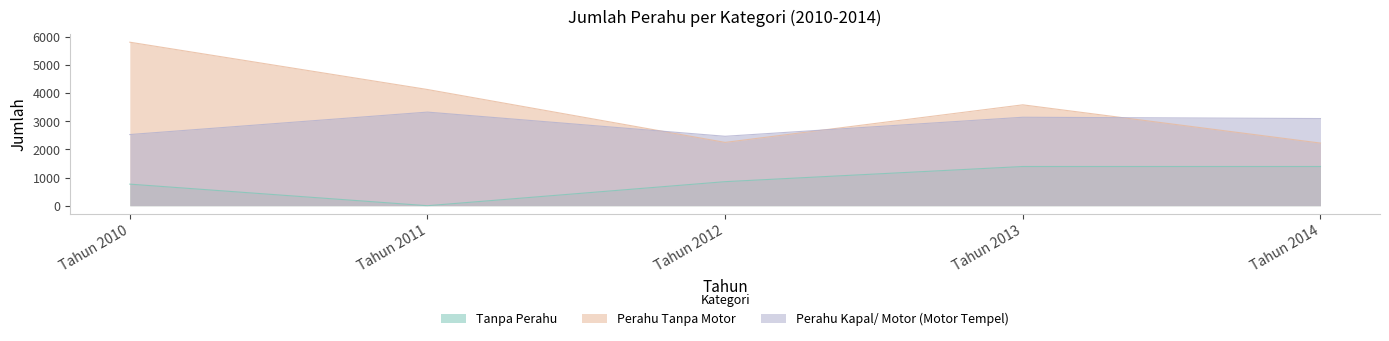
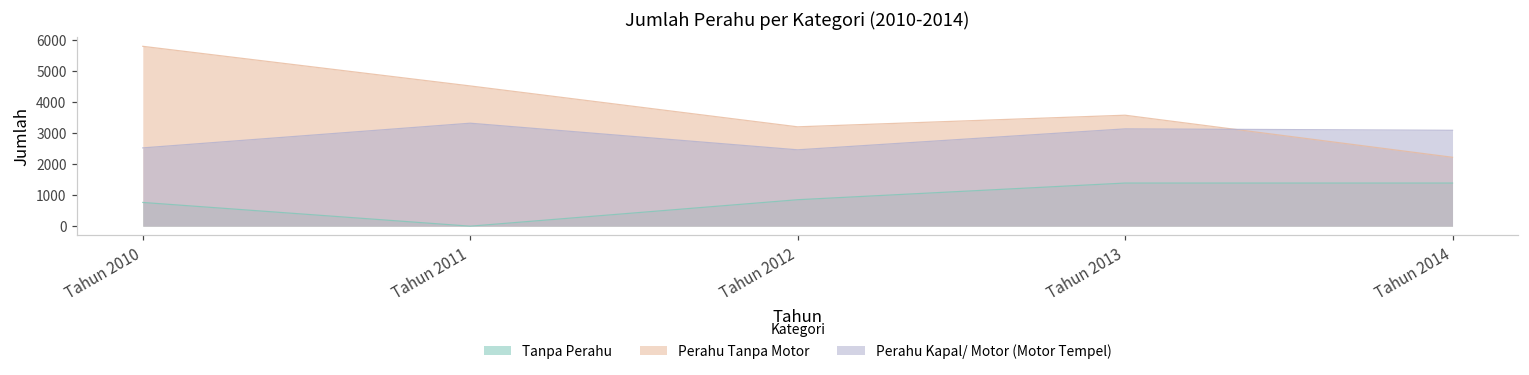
Perahu Tanpa Motor, Tahun 2011: 4100 -> 4500
Perahu Tanpa Motor, Tahun 2012: 2200 -> 3200
